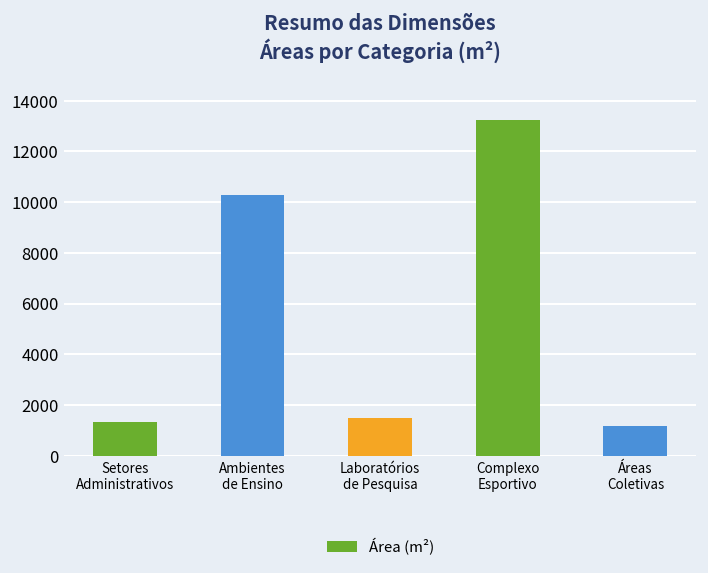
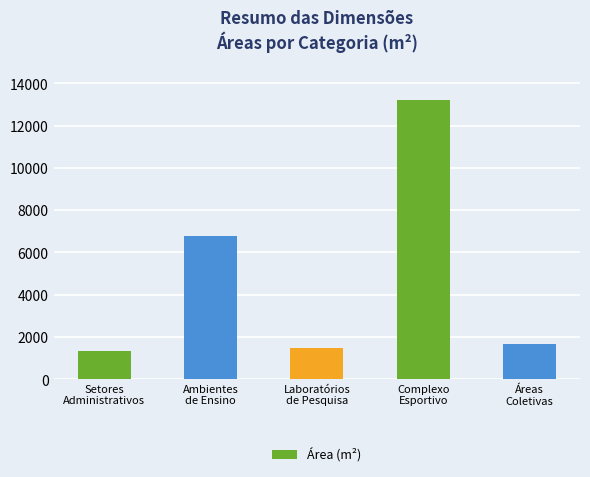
Ambientes de Ensino: 10300 -> 6800
Áreas Coletivas: 1200 -> 1700
